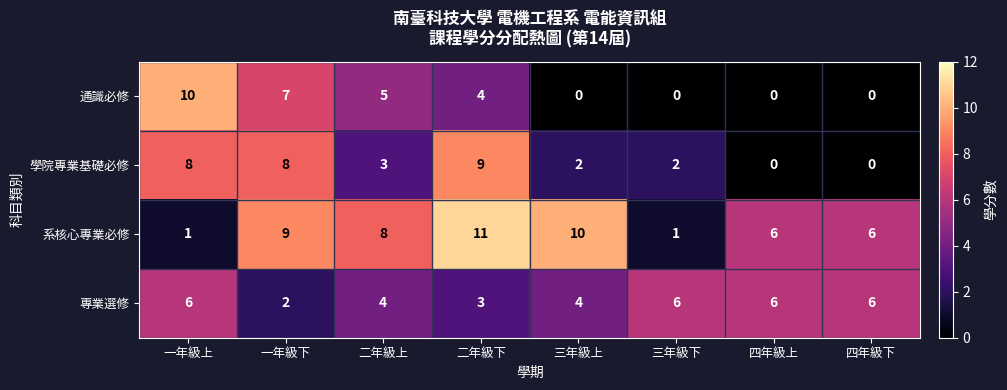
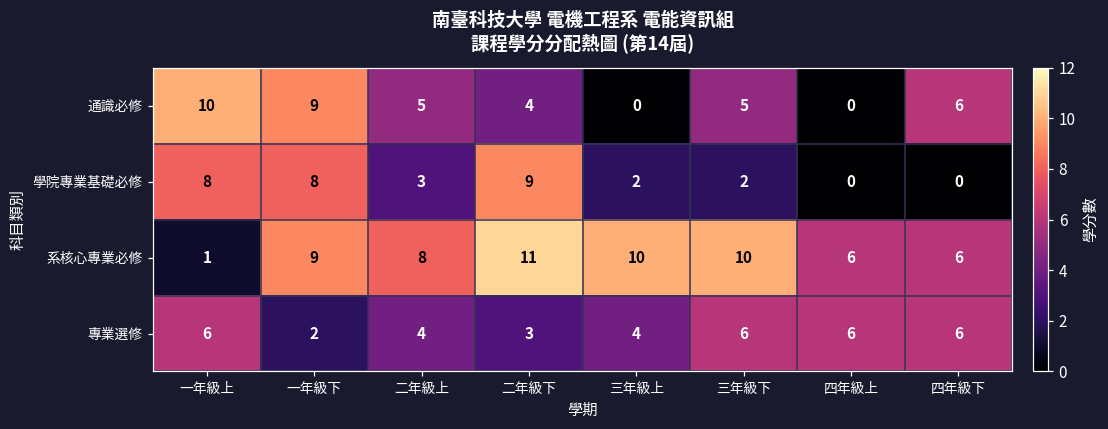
通識必修, 一年級下: 7 -> 9
通識必修, 三年級下: 0 -> 5
通識必修, 四年級下: 0 -> 6
系核心專業必修, 三年級下: 1 -> 10
